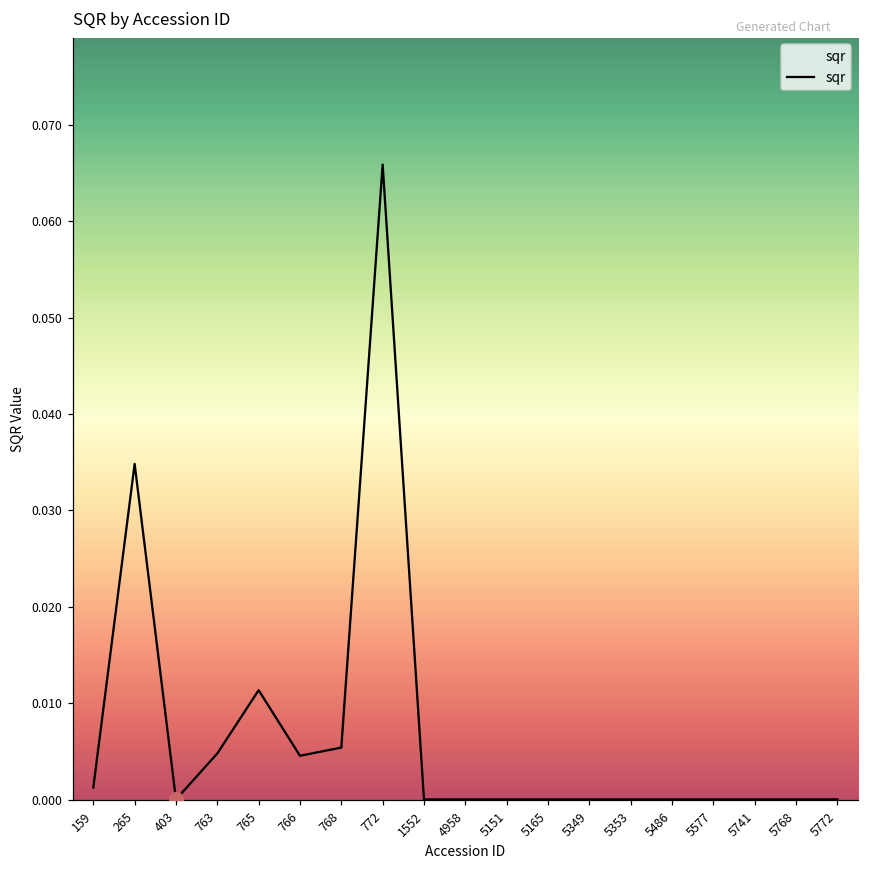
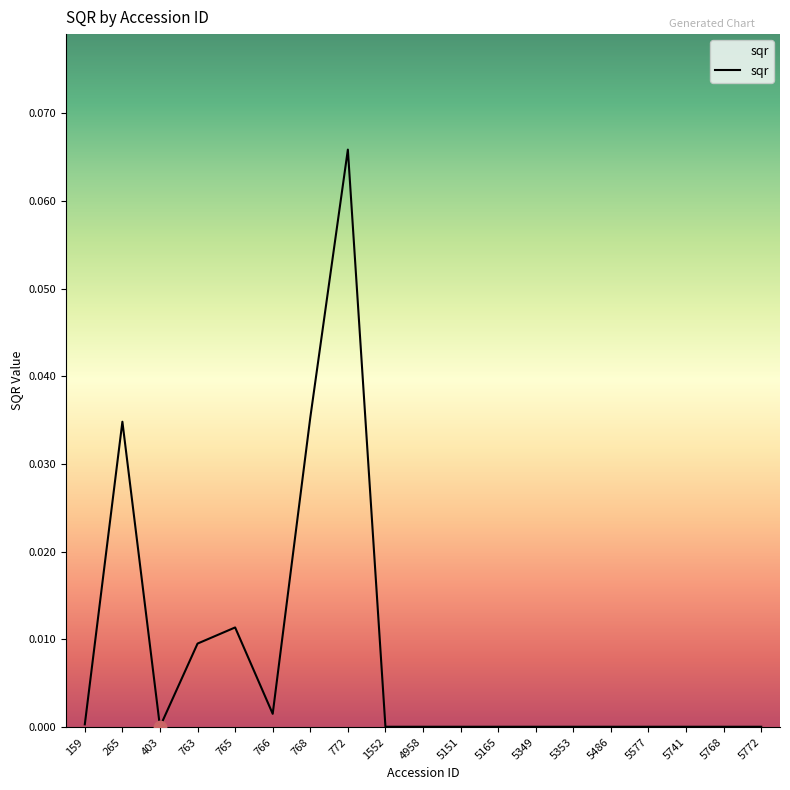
sqr, 159: 0.001 -> 0.000
sqr, 763: 0.005 -> 0.010
sqr, 766: 0.005 -> 0.002
sqr, 768: 0.005 -> 0.035
